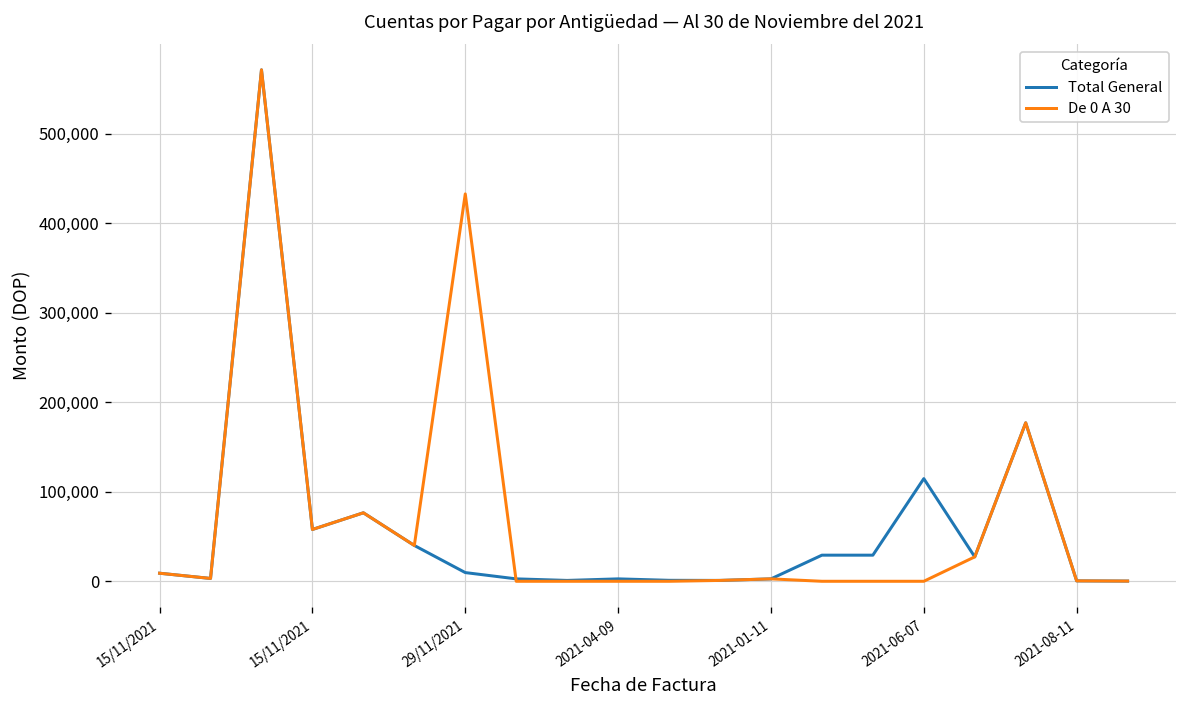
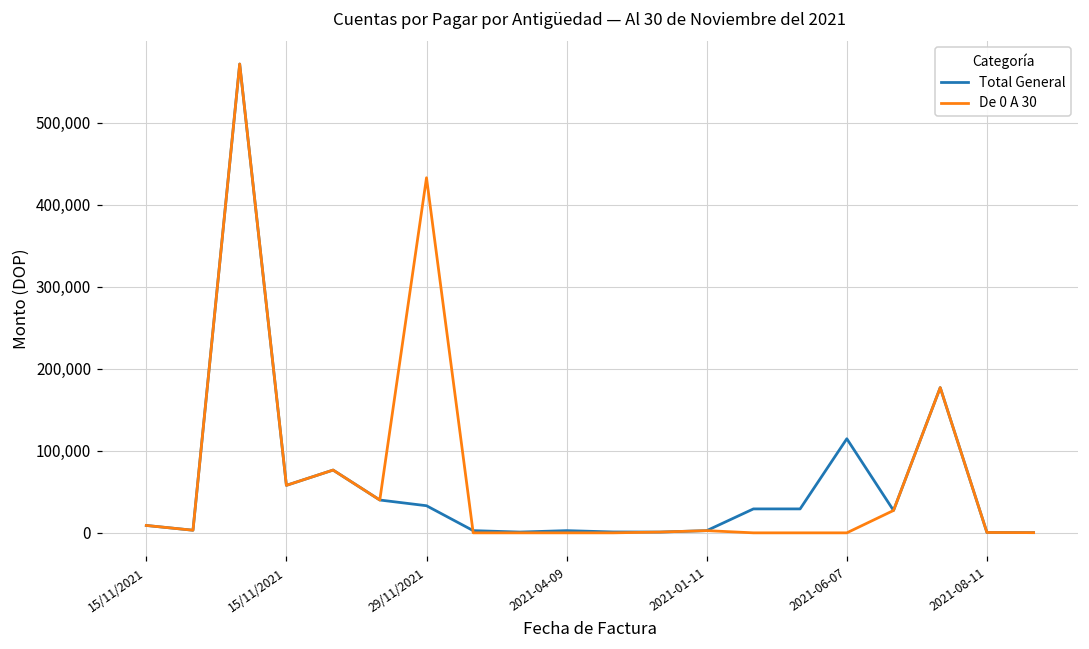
Total General, 29/11/2021: 10,000 -> 30,000
